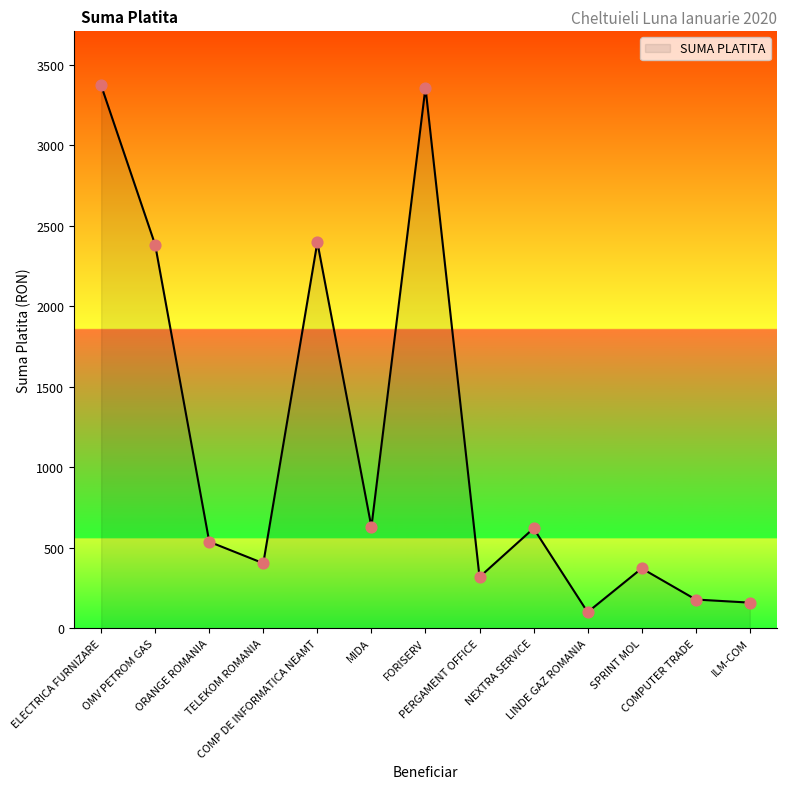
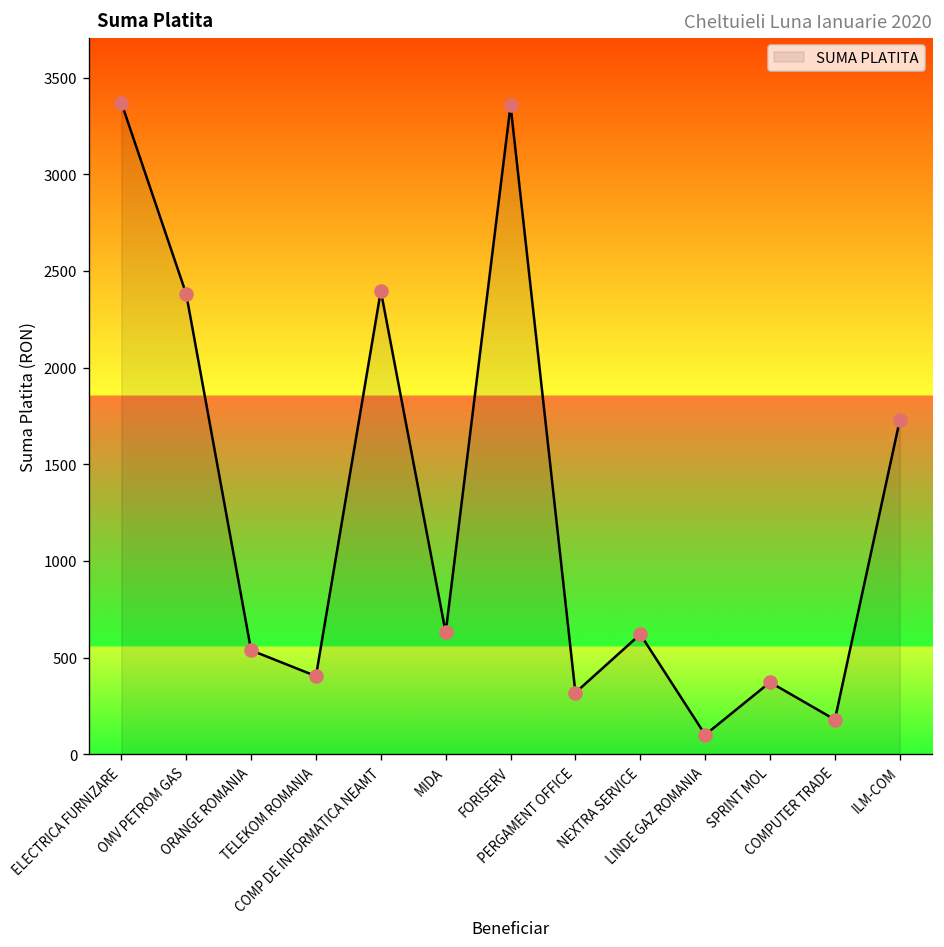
ILM-COM: 160 -> 1730
